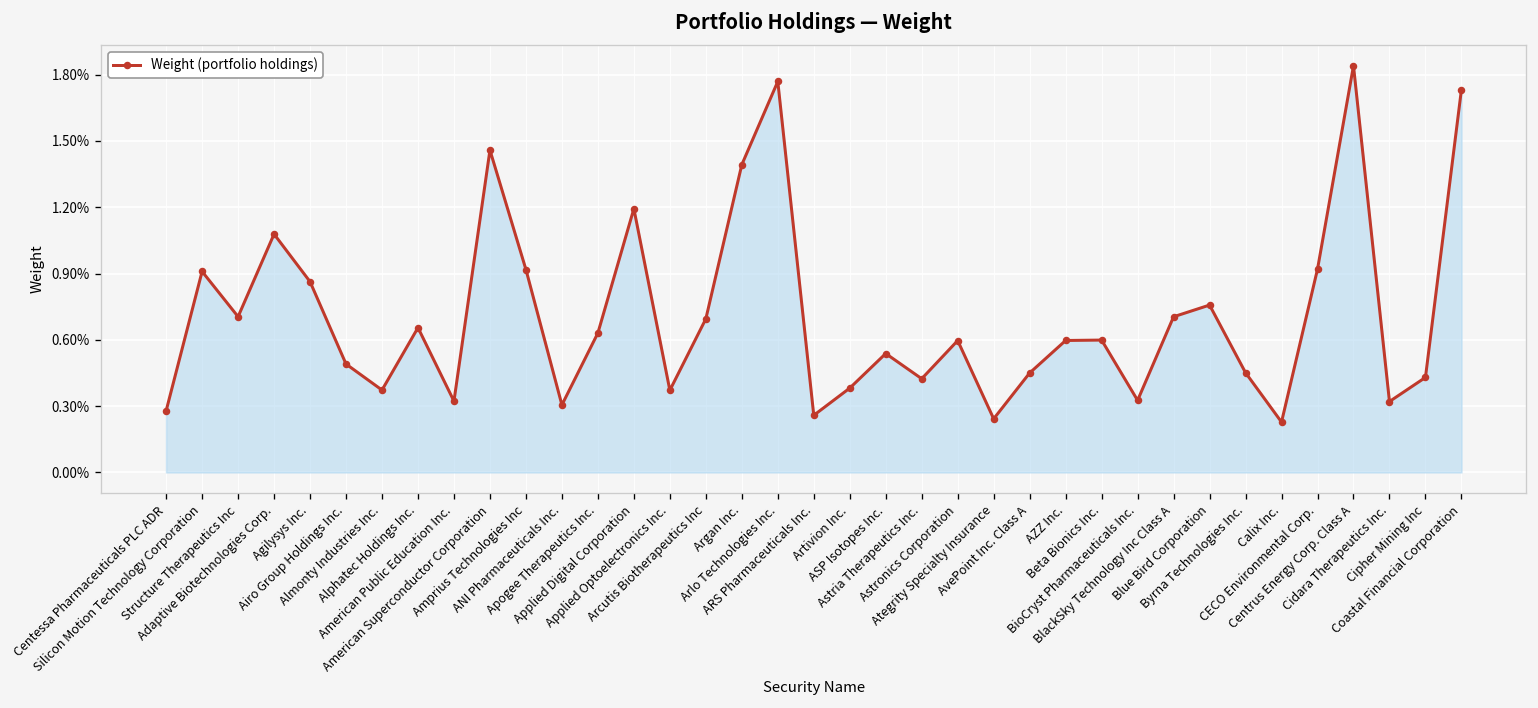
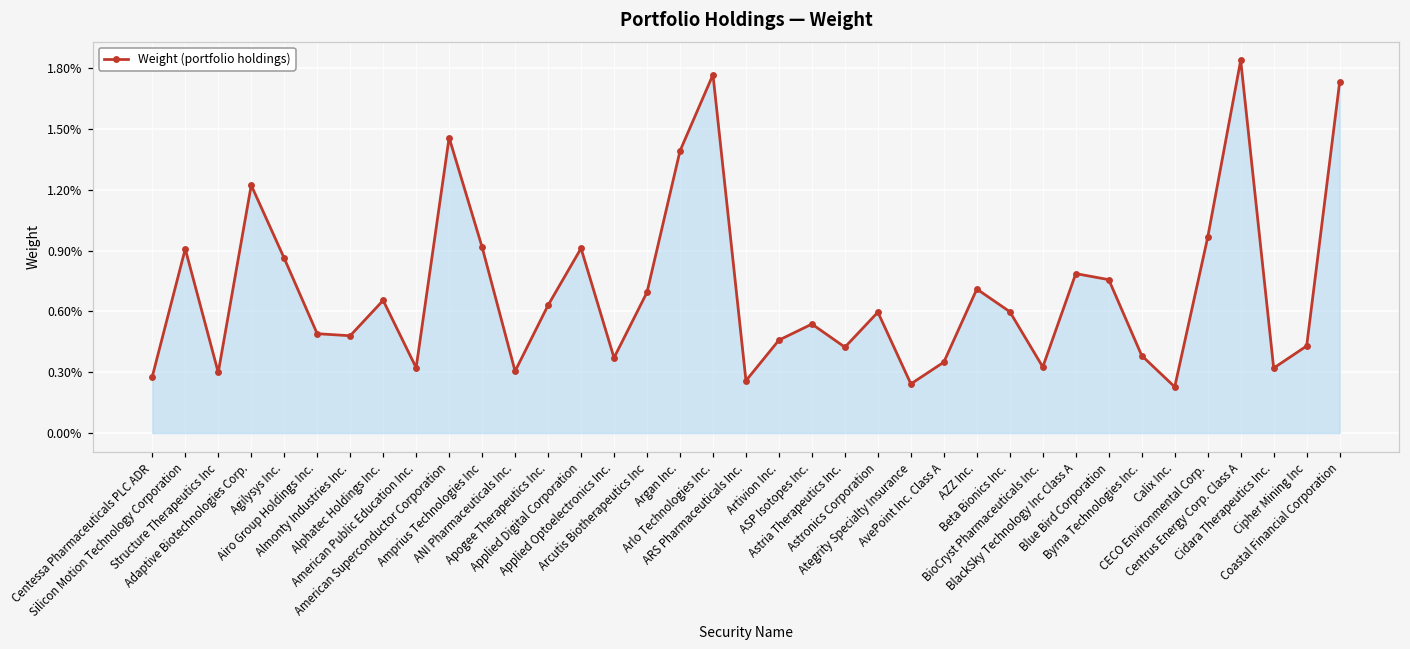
Structure Therapeutics Inc: 0.70% -> 0.30%
Adaptive Biotechnologies Corp.: 1.08% -> 1.22%
Almonty Industries Inc.: 0.37% -> 0.48%
Applied Digital Corporation: 1.19% -> 0.91%
Artivion Inc.: 0.38% -> 0.46%
AvePoint Inc. Class A: 0.45% -> 0.35%
AZZ Inc.: 0.60% -> 0.71%
BlackSky Technology Inc Class A: 0.70% -> 0.79%
Byrna Technologies Inc.: 0.45% -> 0.38%
CECO Environmental Corp.: 0.92% -> 0.97%
